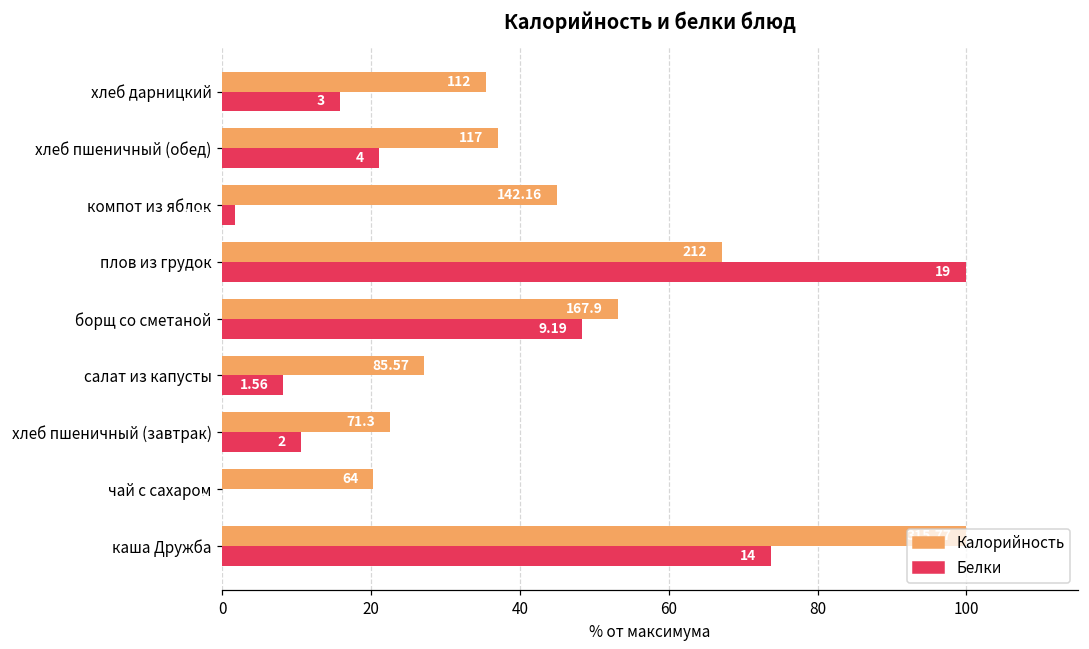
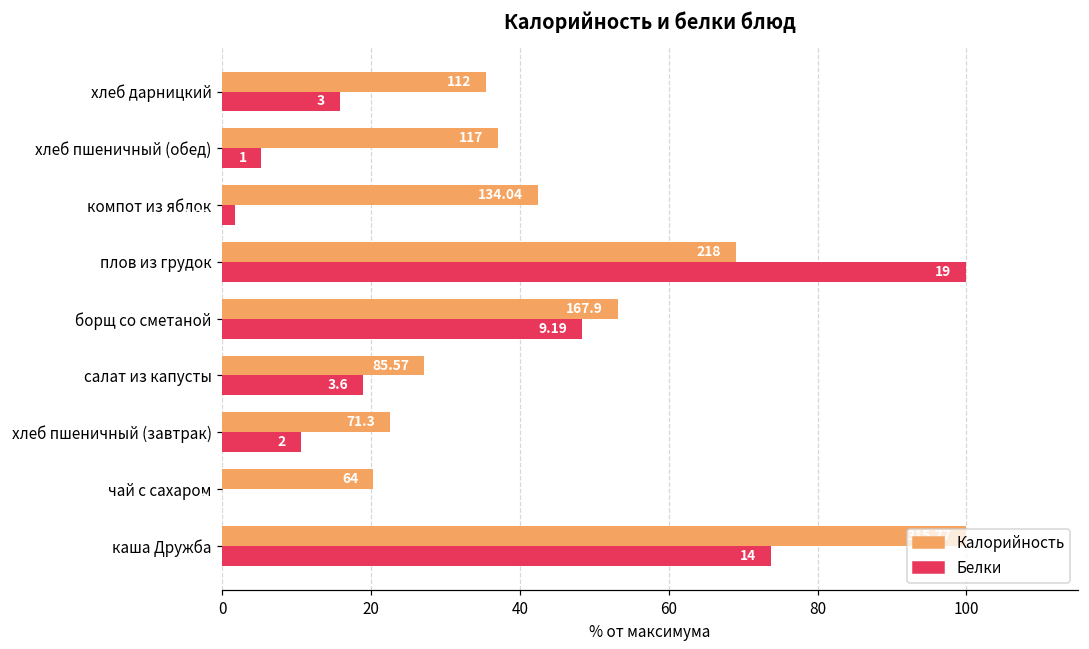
Белки, хлеб пшеничный (обед): 4 -> 1
Калорийность, компот из яблок: 142.16 -> 134.04
Калорийность, плов из грудок: 212 -> 218
Белки, салат из капусты: 1.56 -> 3.6
